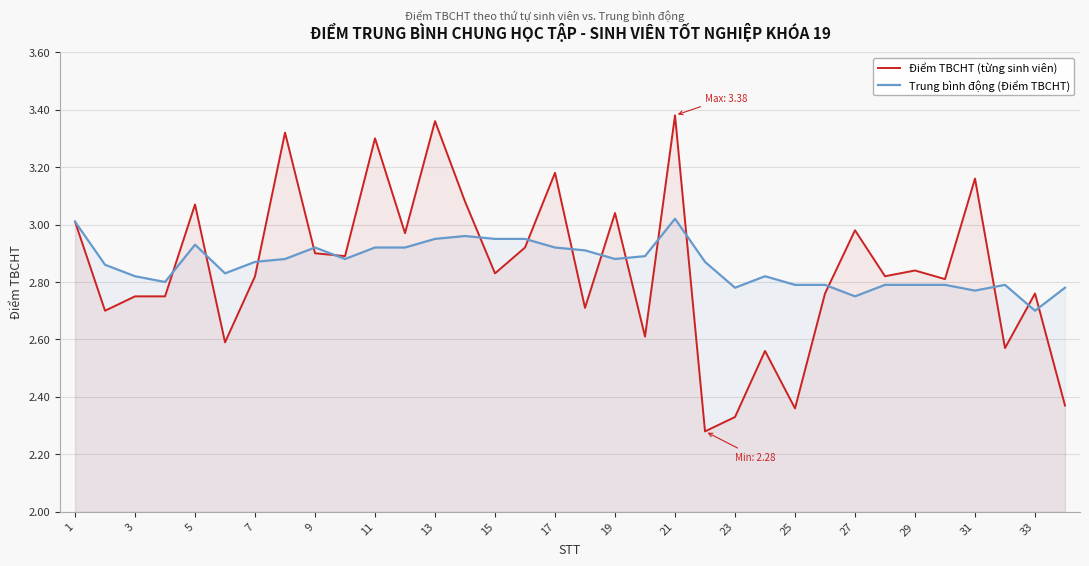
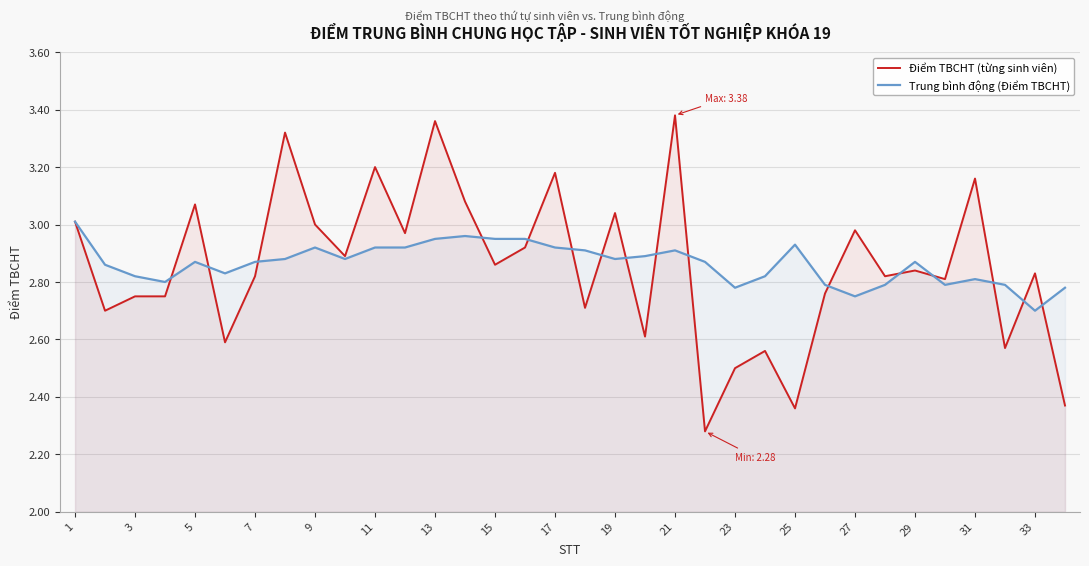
Trung bình động (Điểm TBCHT), 5: 2.93 -> 2.87
Điểm TBCHT (từng sinh viên), 9: 2.9 -> 3.0
Điểm TBCHT (từng sinh viên), 11: 3.3 -> 3.2
Điểm TBCHT (từng sinh viên), 15: 2.83 -> 2.86
Trung bình động (Điểm TBCHT), 21: 3.02 -> 2.91
Điểm TBCHT (từng sinh viên), 23: 2.33 -> 2.50
Trung bình động (Điểm TBCHT), 25: 2.79 -> 2.93
Trung bình động (Điểm TBCHT), 29: 2.79 -> 2.87
Trung bình động (Điểm TBCHT), 31: 2.77 -> 2.81
Điểm TBCHT (từng sinh viên), 33: 2.76 -> 2.83
